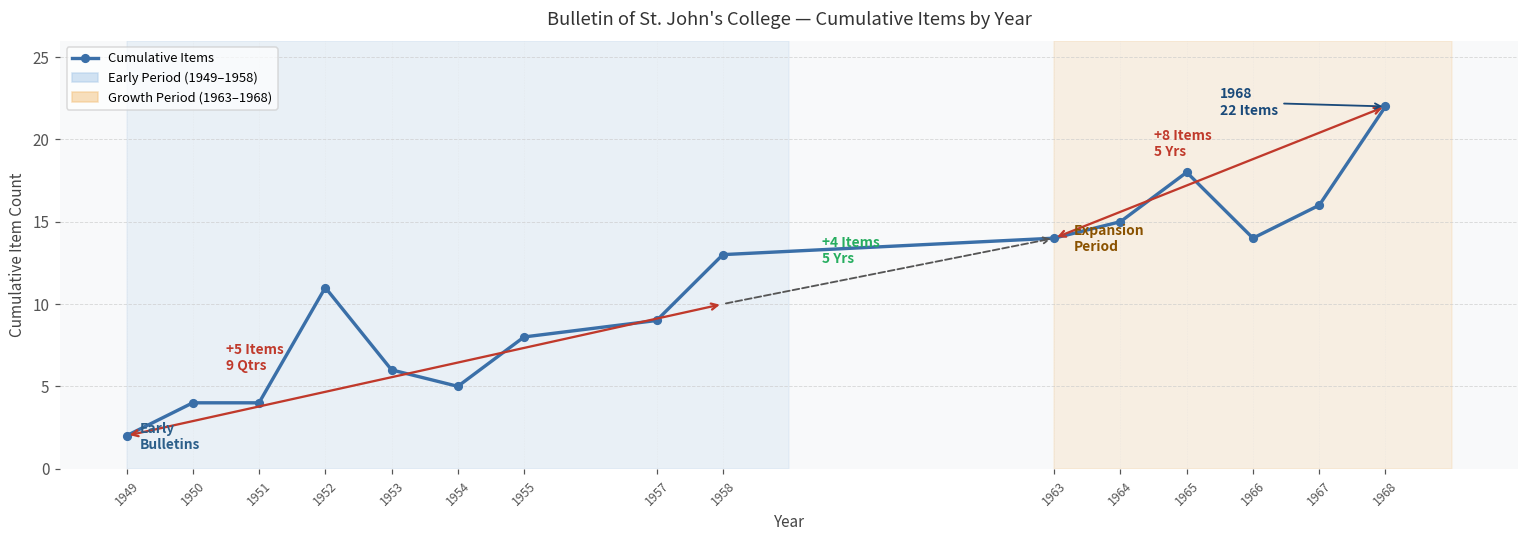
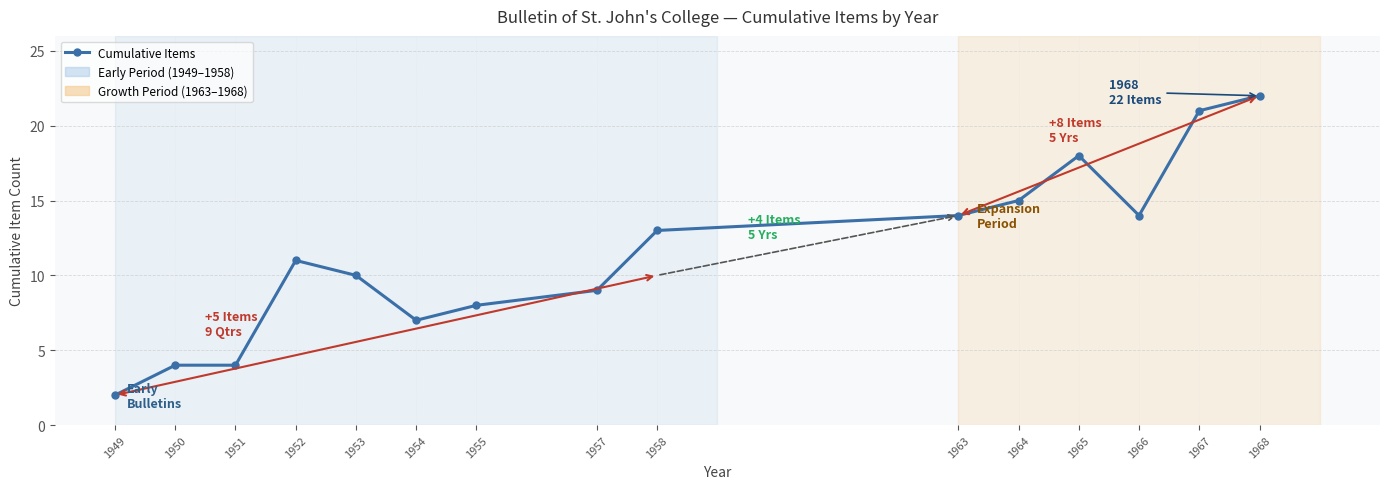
1953: 6 -> 10
1954: 5 -> 7
1967: 16 -> 21
